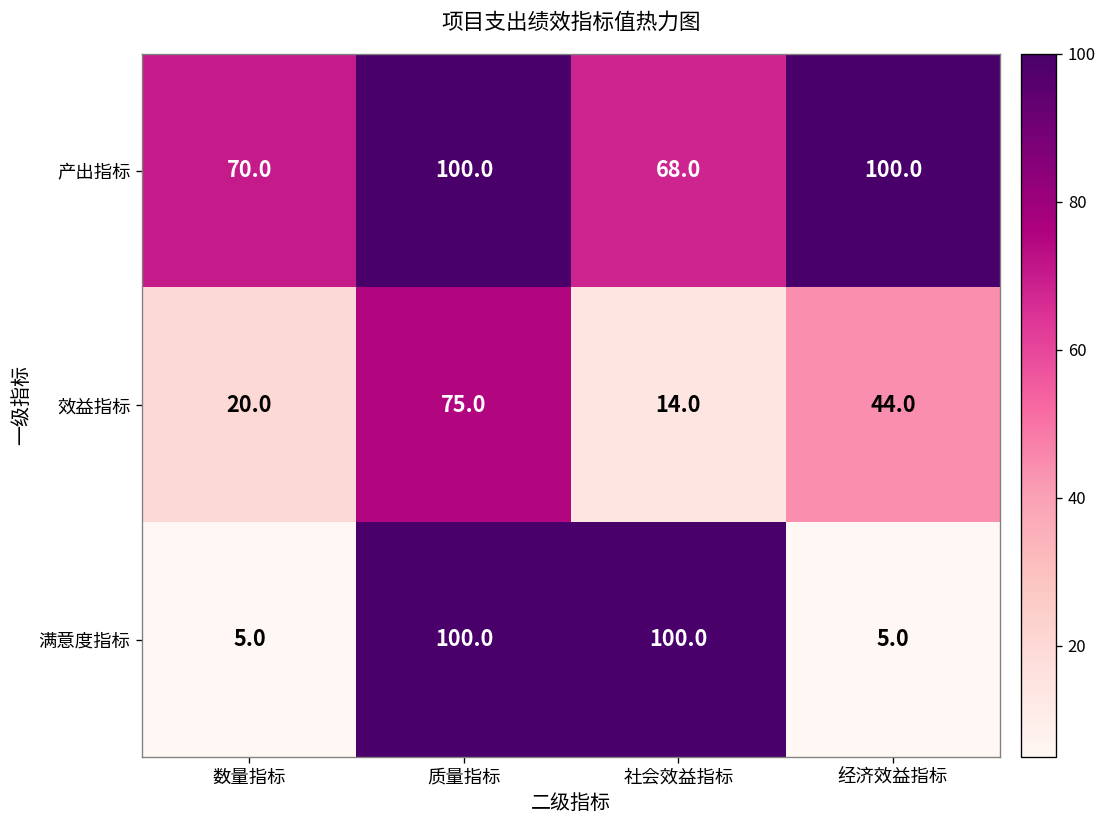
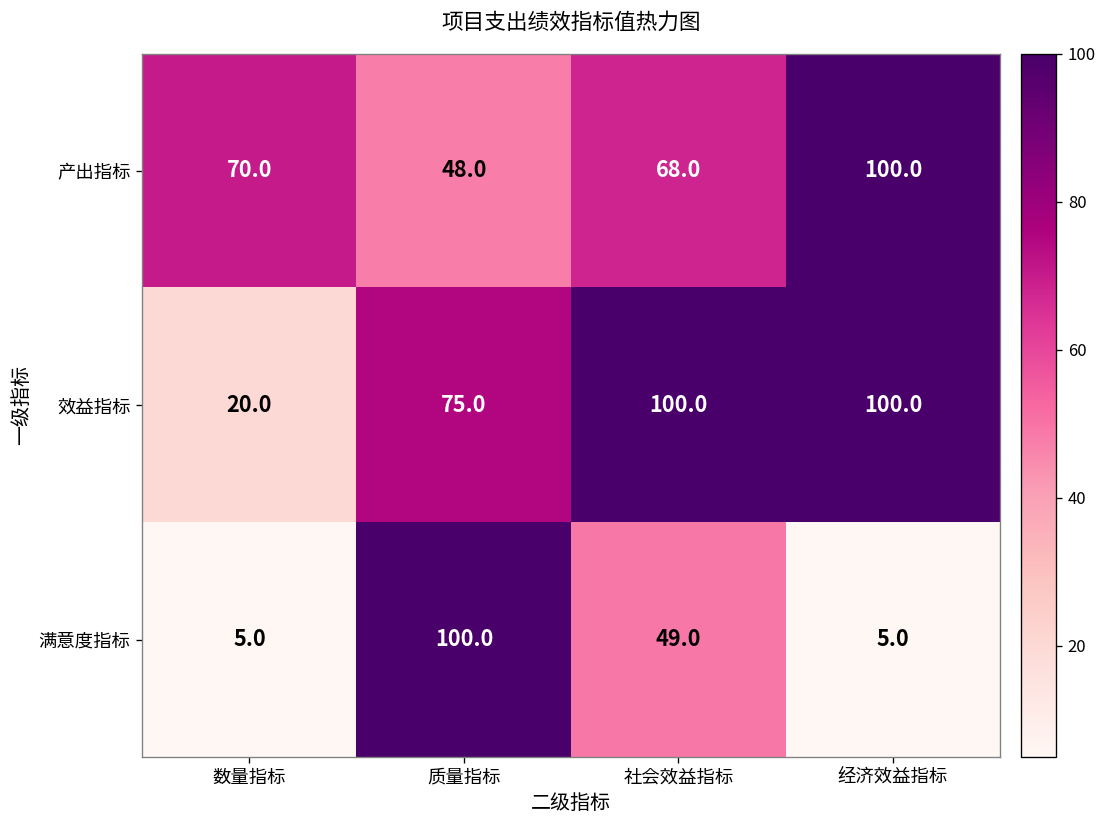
产出指标, 质量指标: 100.0 -> 48.0
效益指标, 社会效益指标: 14.0 -> 100.0
效益指标, 经济效益指标: 44.0 -> 100.0
满意度指标, 社会效益指标: 100.0 -> 49.0
